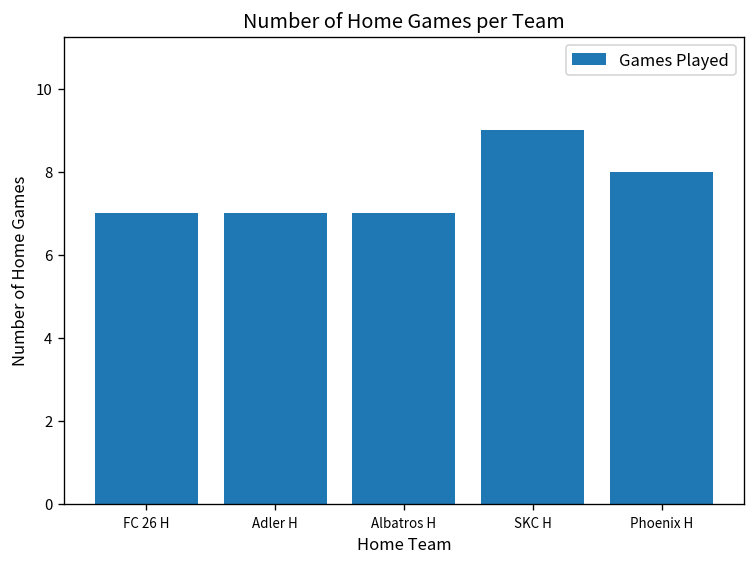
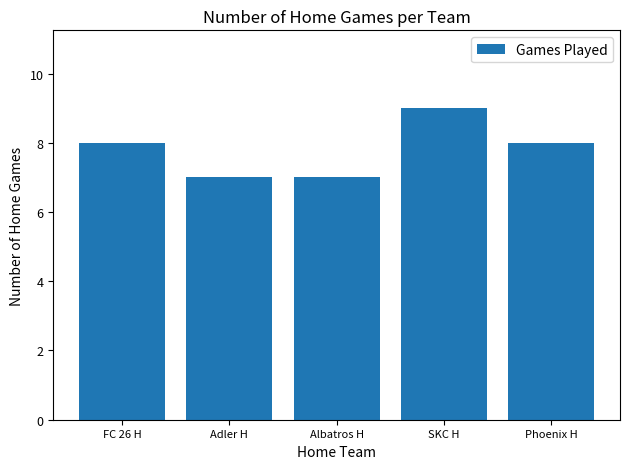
FC 26 H: 7 -> 8
